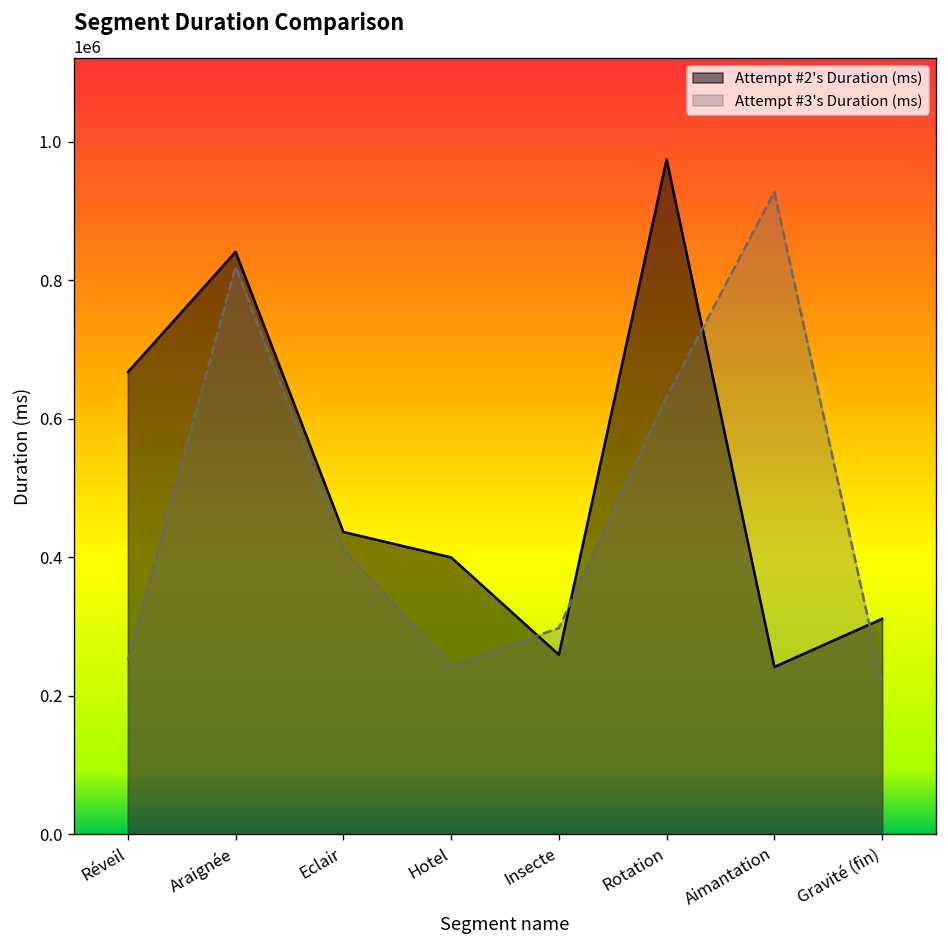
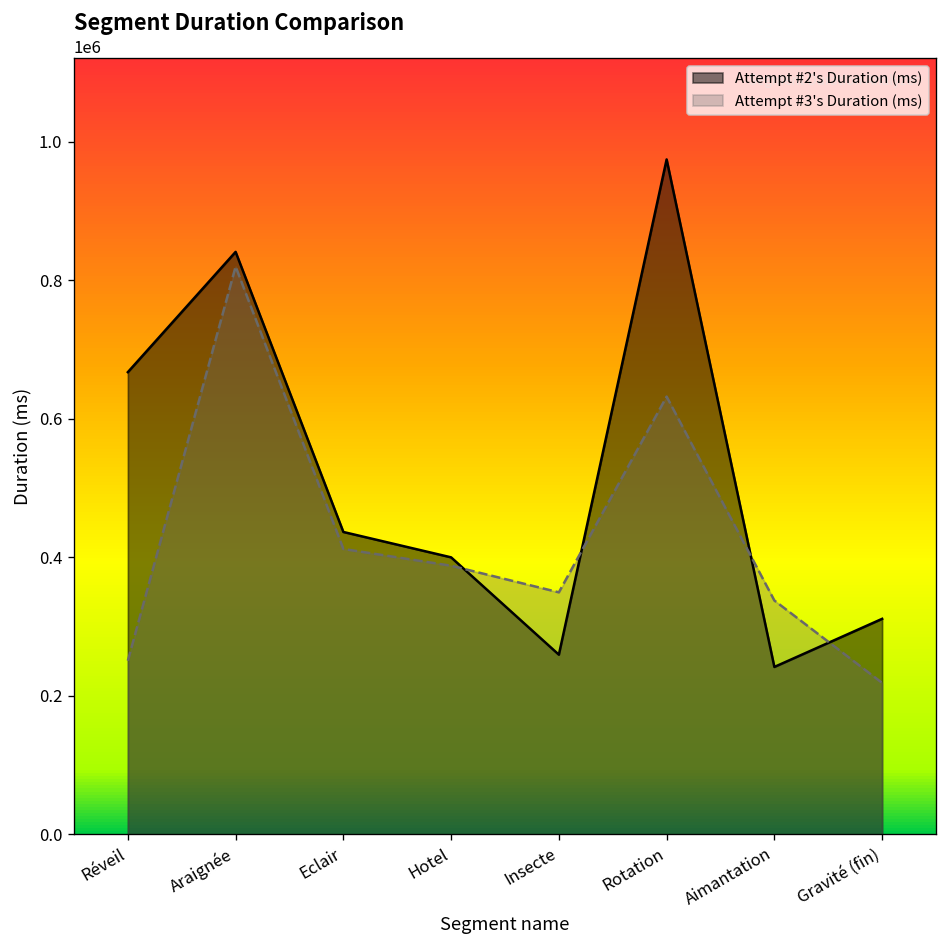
Attempt #3's Duration (ms), Hotel: 240000 -> 390000
Attempt #3's Duration (ms), Insecte: 300000 -> 350000
Attempt #3's Duration (ms), Aimantation: 930000 -> 340000
